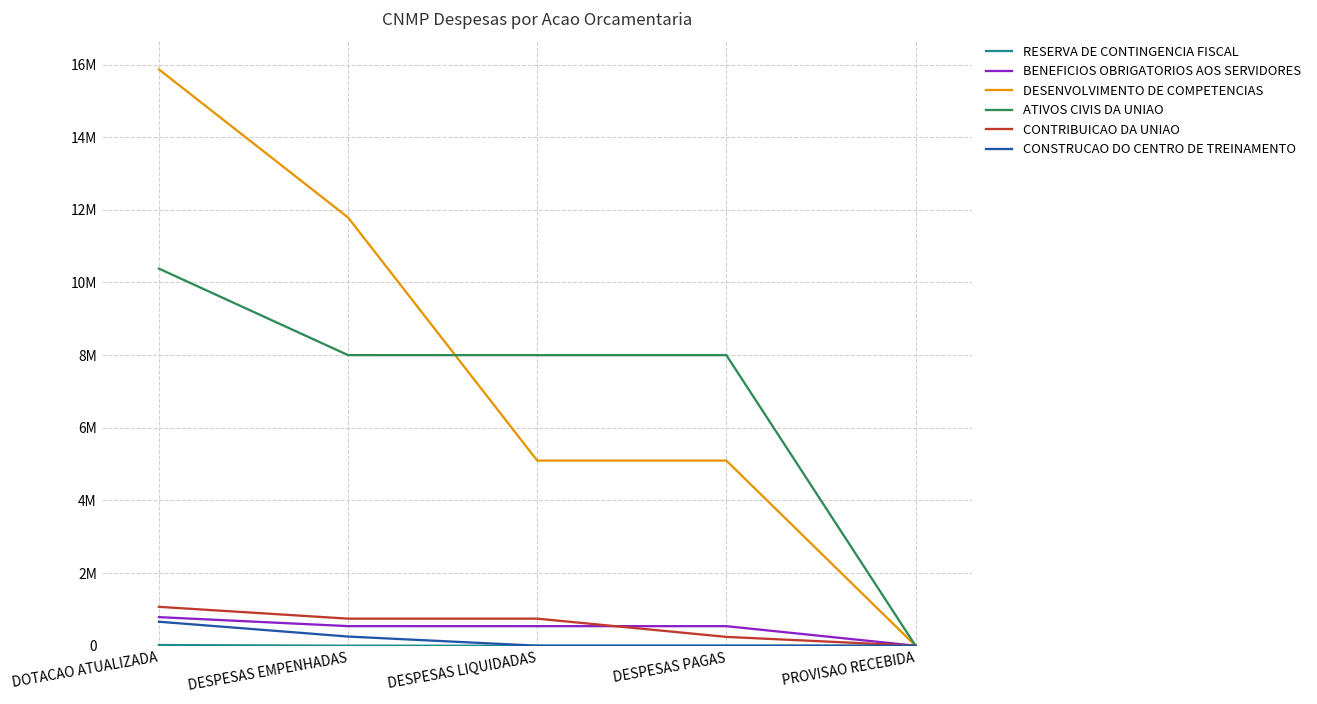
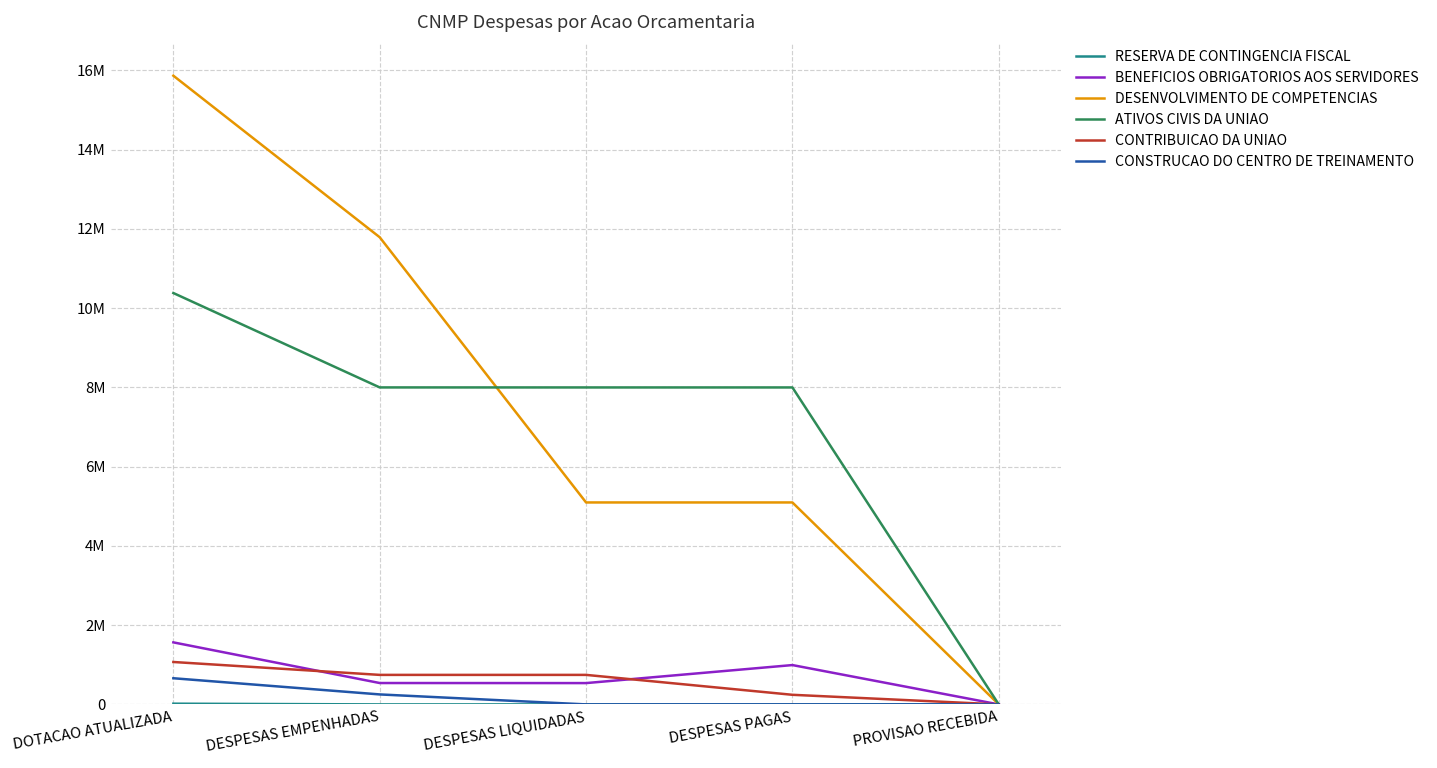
BENEFICIOS OBRIGATORIOS AOS SERVIDORES, DOTACAO ATUALIZADA: 800000 -> 1600000
BENEFICIOS OBRIGATORIOS AOS SERVIDORES, DESPESAS PAGAS: 500000 -> 1000000
